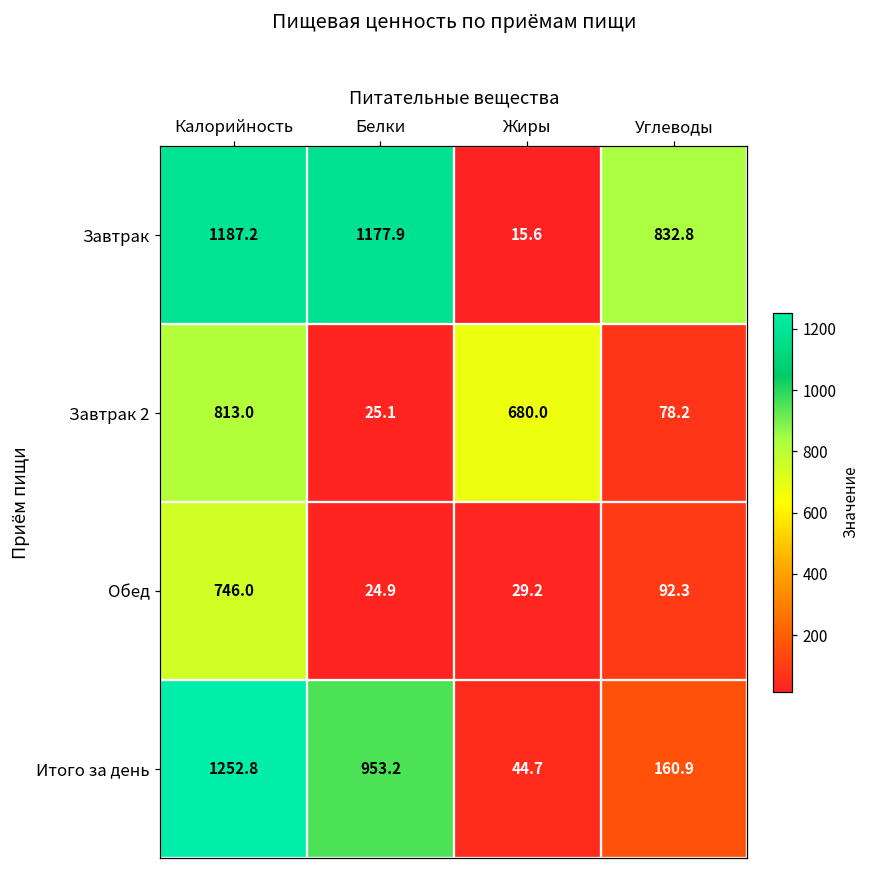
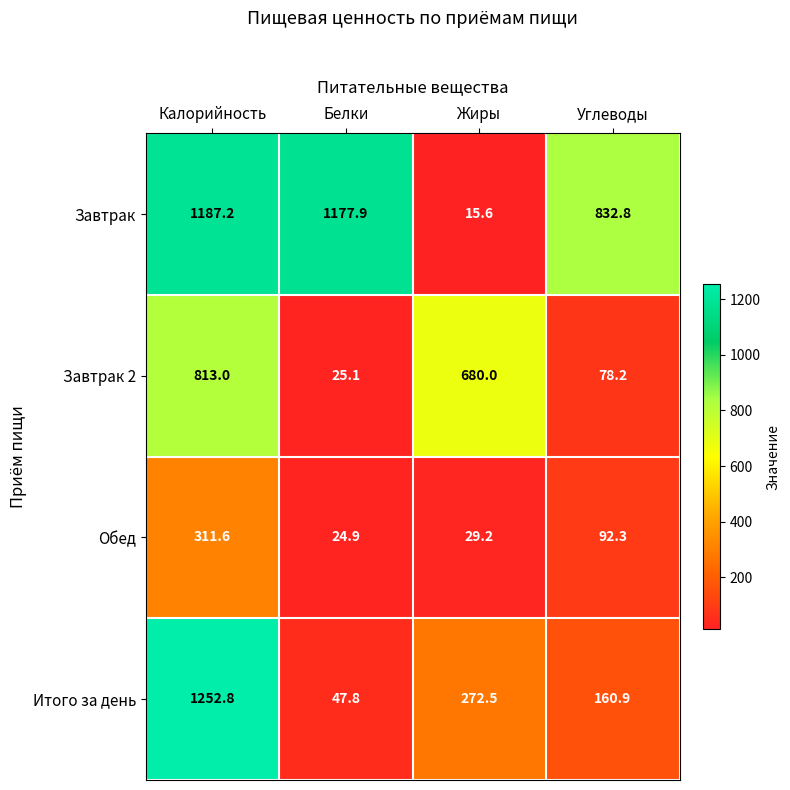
Обед, Калорийность: 746.0 -> 311.6
Итого за день, Белки: 953.2 -> 47.8
Итого за день, Жиры: 44.7 -> 272.5
